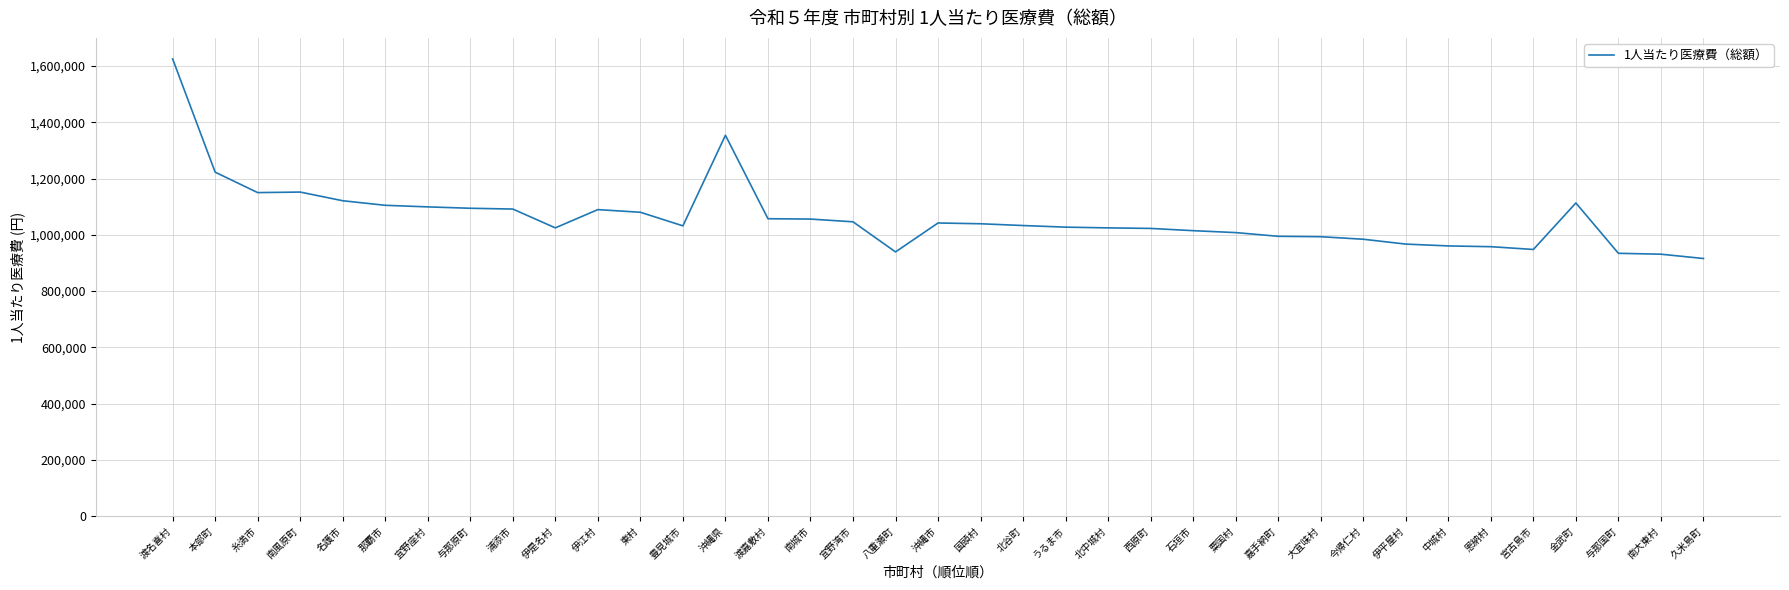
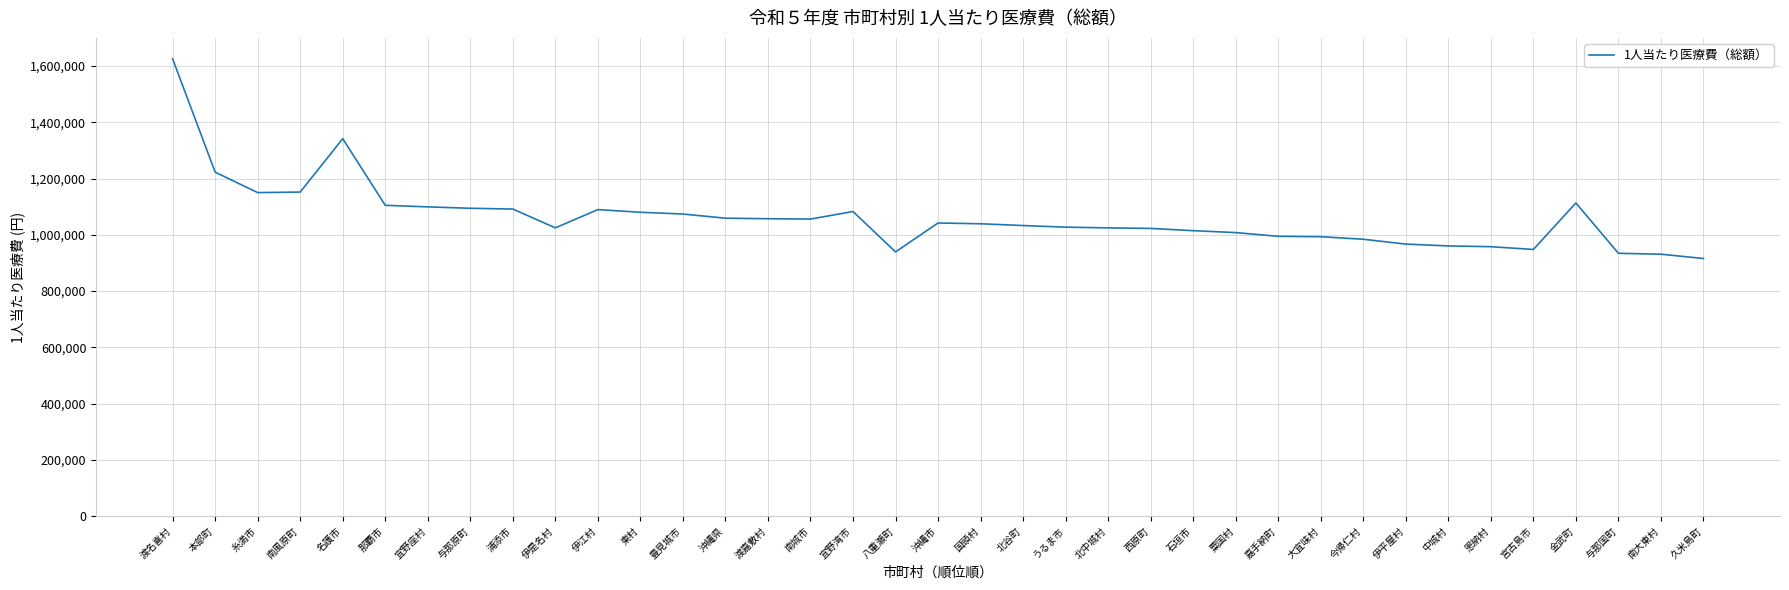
名護市: 1,120,000 -> 1,340,000
豊見城市: 1,030,000 -> 1,070,000
沖縄県: 1,350,000 -> 1,060,000
宜野湾市: 1,050,000 -> 1,080,000
